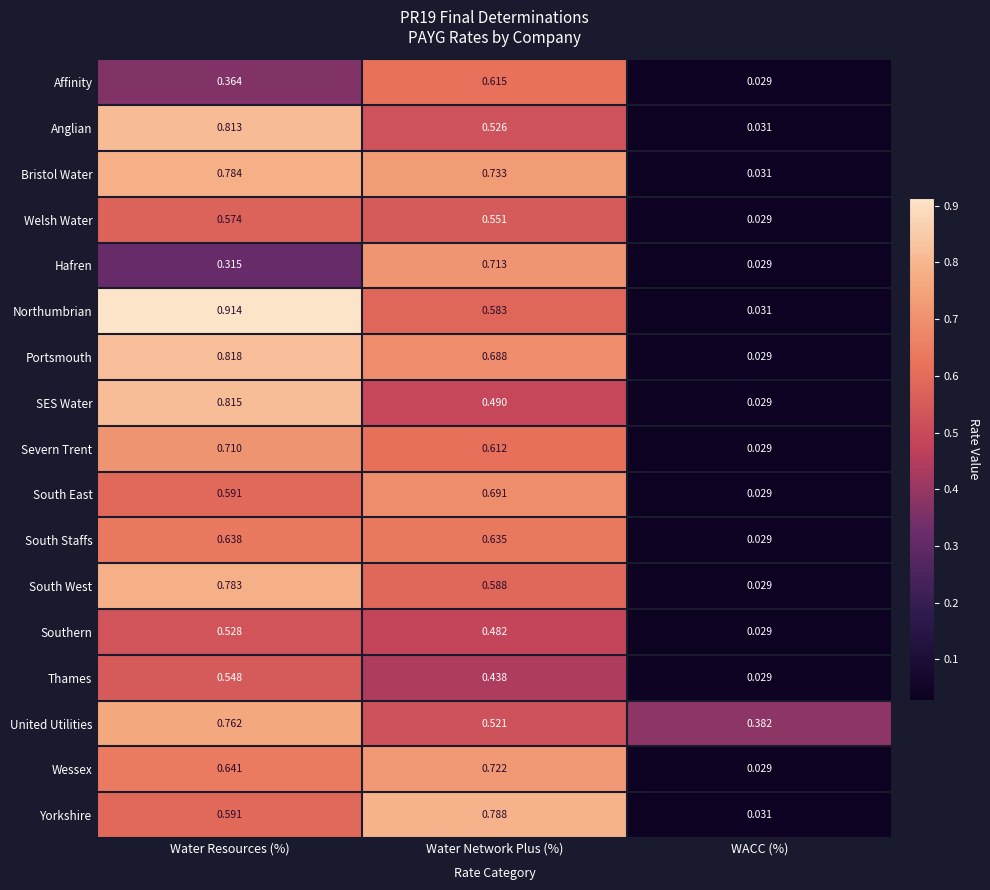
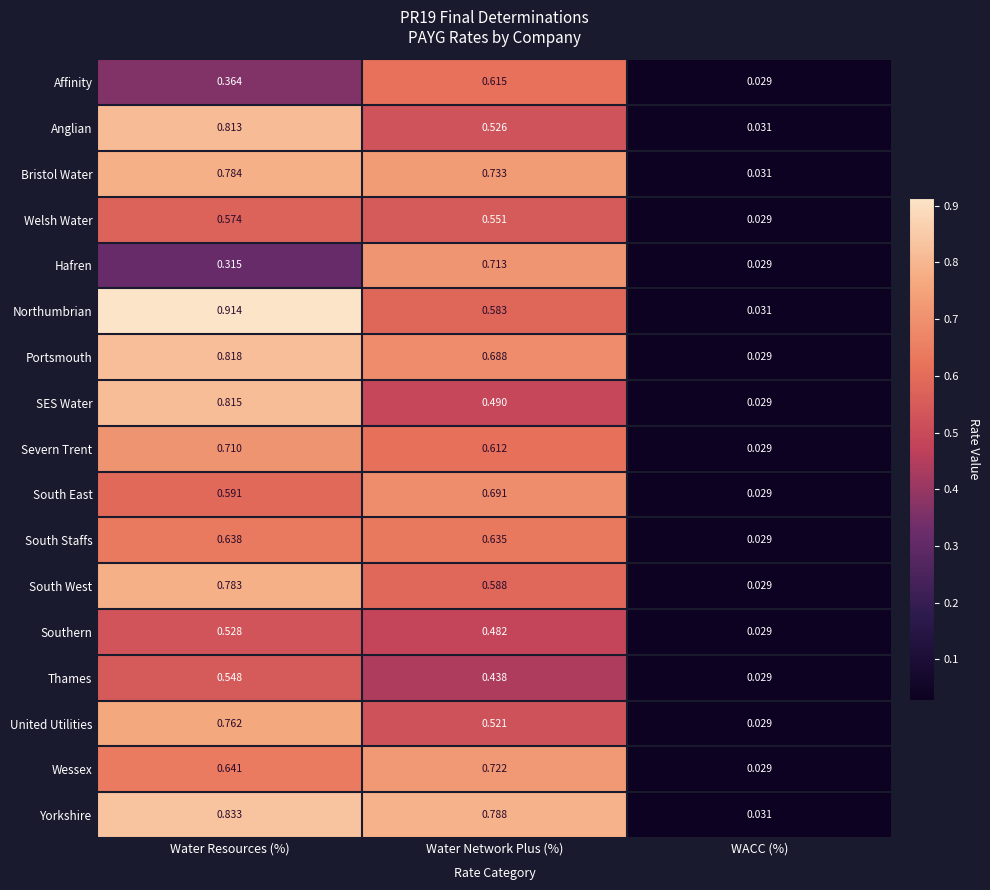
United Utilities, WACC (%): 0.382 -> 0.029
Yorkshire, Water Resources (%): 0.591 -> 0.833
